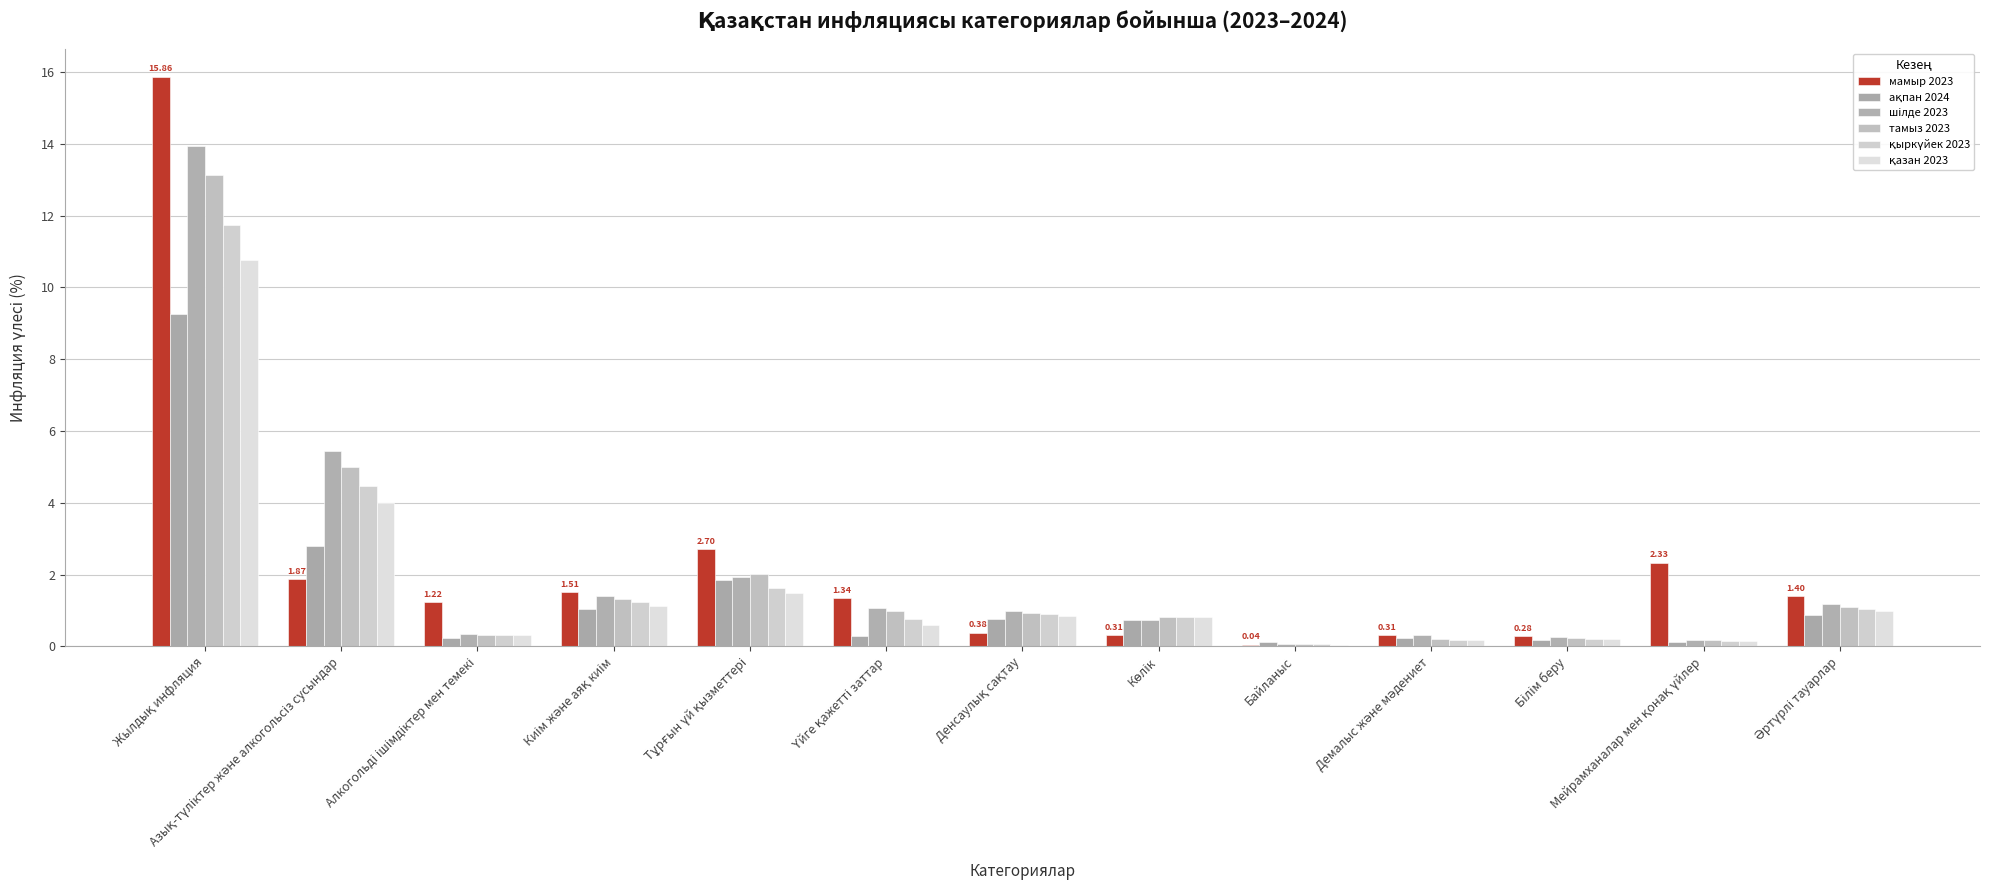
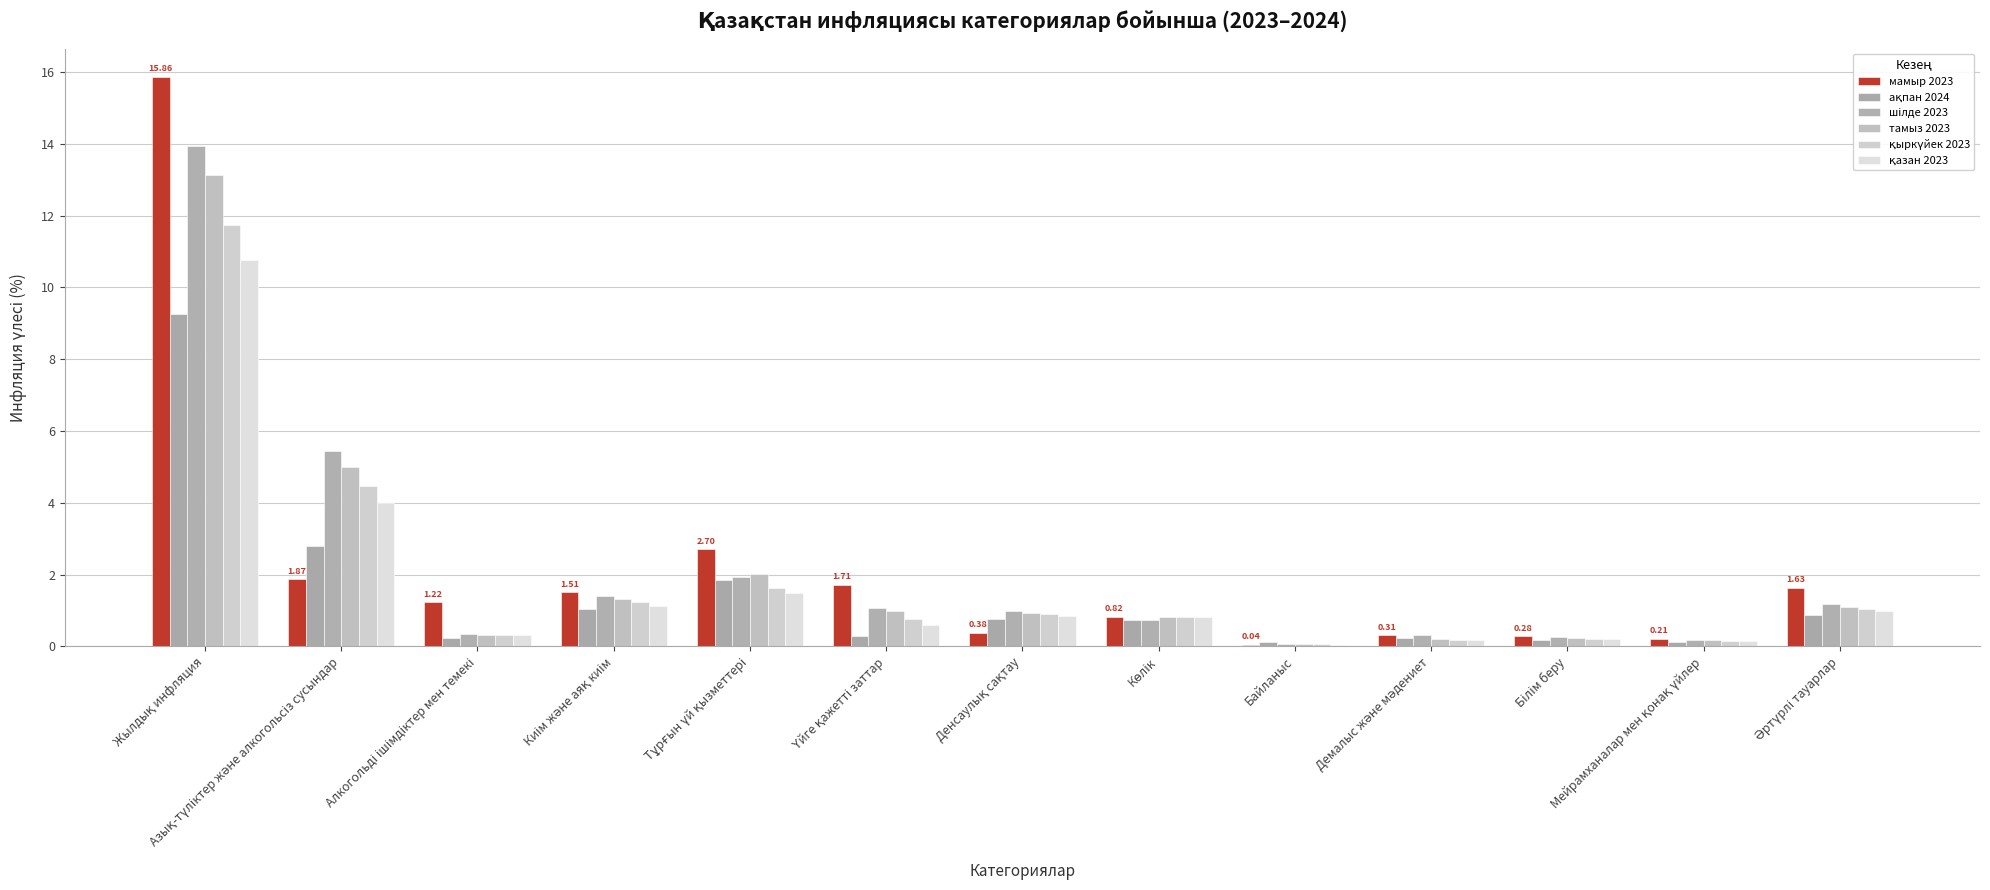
мамыр 2023, Үйге қажетті заттар: 1.34 -> 1.71
мамыр 2023, Көлік: 0.31 -> 0.82
мамыр 2023, Мейрамханалар мен қонақ үйлер: 2.33 -> 0.21
мамыр 2023, Әртүрлі тауарлар: 1.40 -> 1.63
